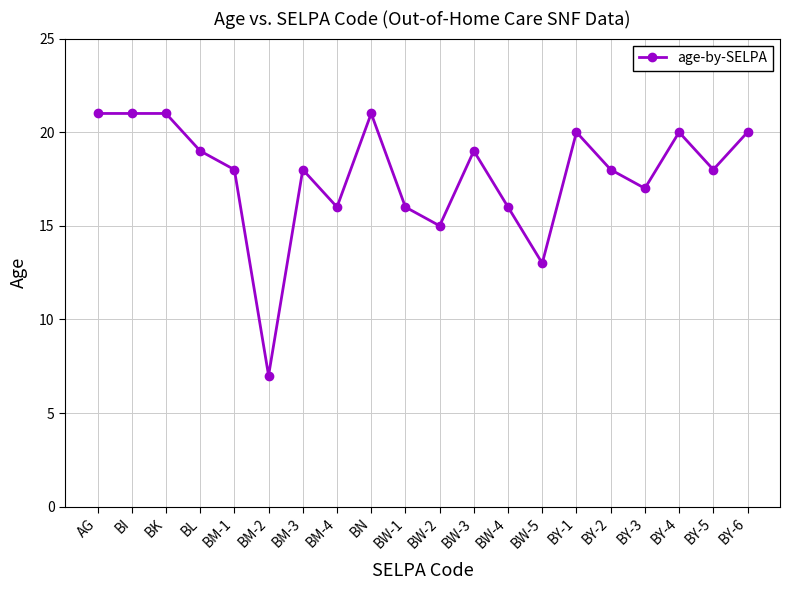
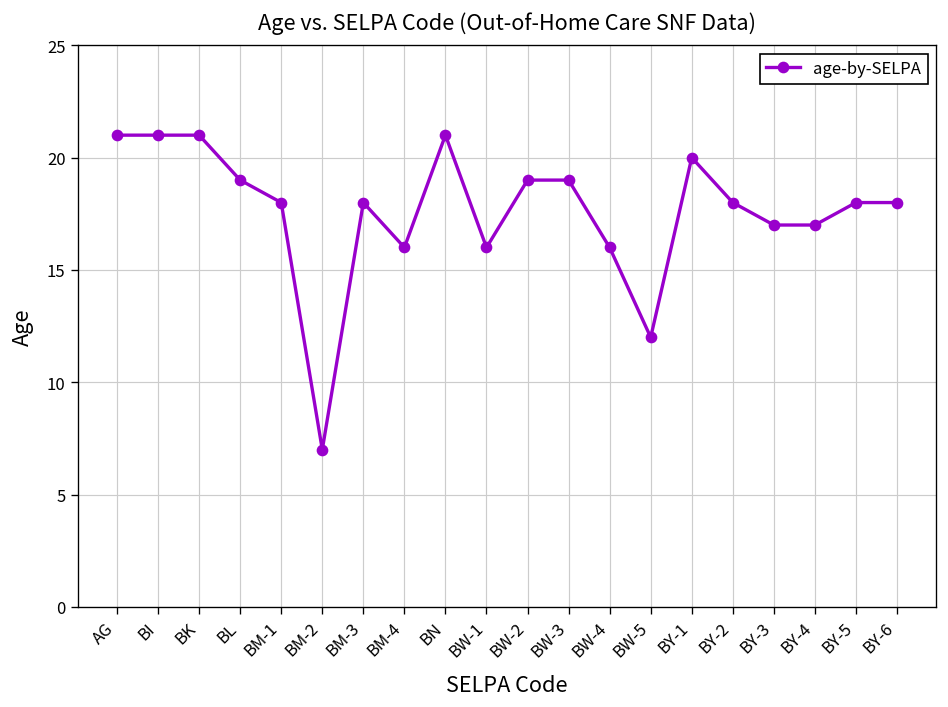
BW-2: 15 -> 19
BW-5: 13 -> 12
BY-4: 20 -> 17
BY-6: 20 -> 18
